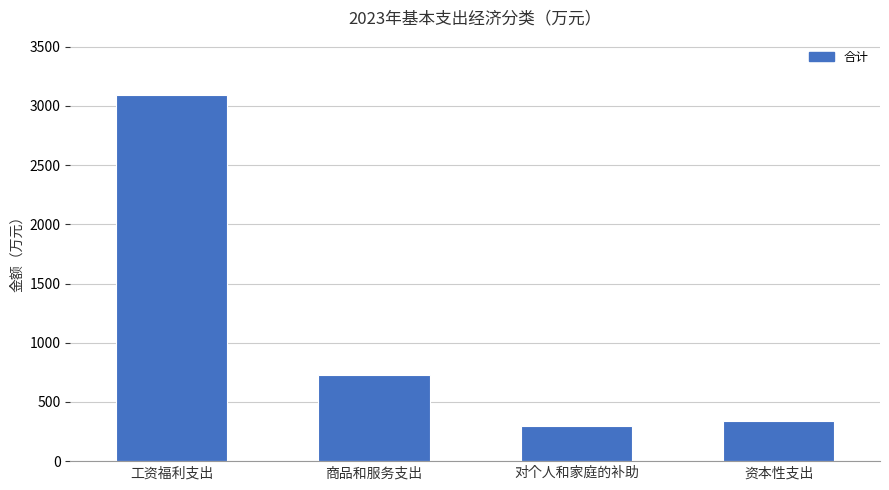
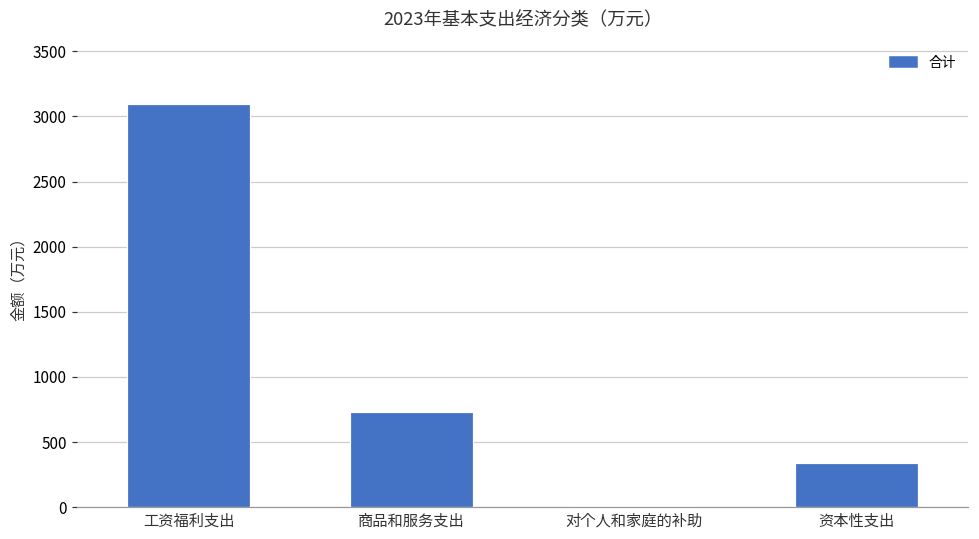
对个人和家庭的补助: 300 -> 10
